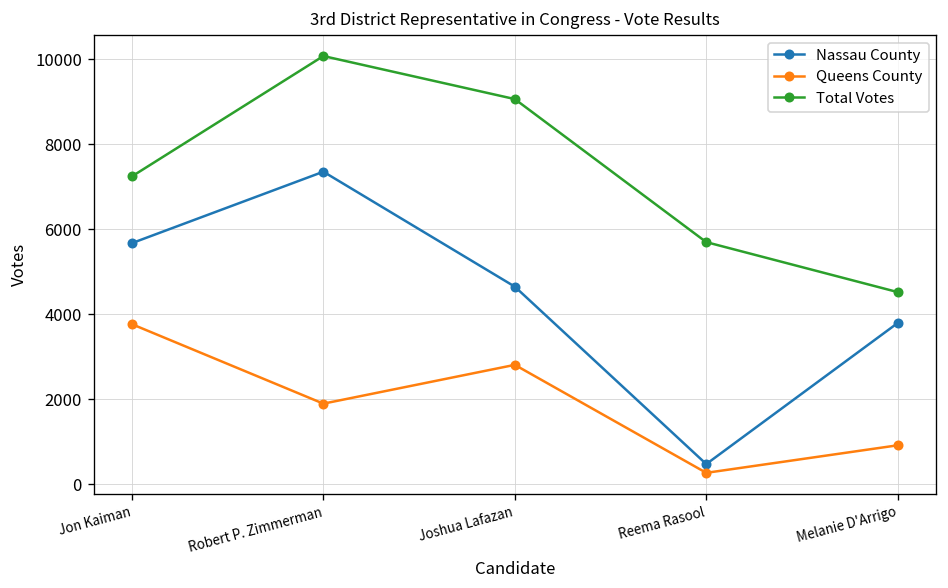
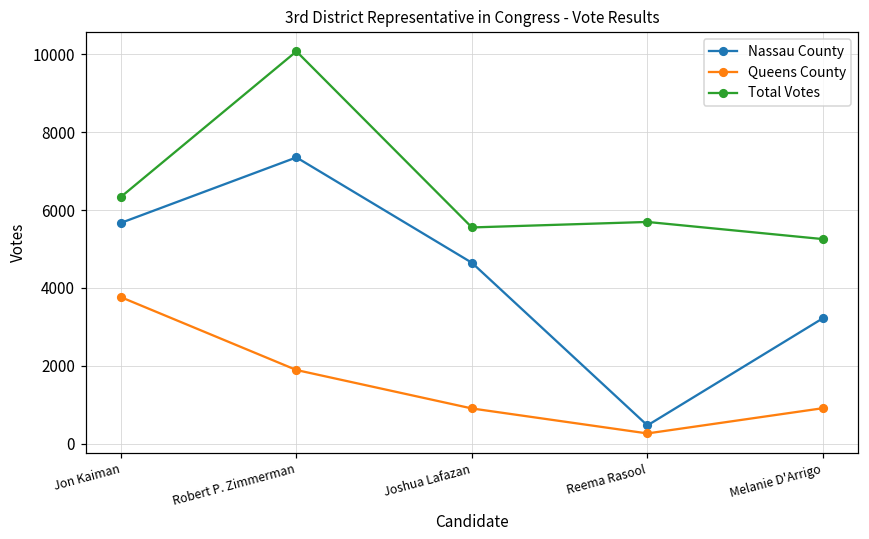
Total Votes, Jon Kaiman: 7200 -> 6300
Queens County, Joshua Lafazan: 2800 -> 900
Total Votes, Joshua Lafazan: 9100 -> 5600
Nassau County, Melanie D'Arrigo: 3800 -> 3200
Total Votes, Melanie D'Arrigo: 4500 -> 5300
